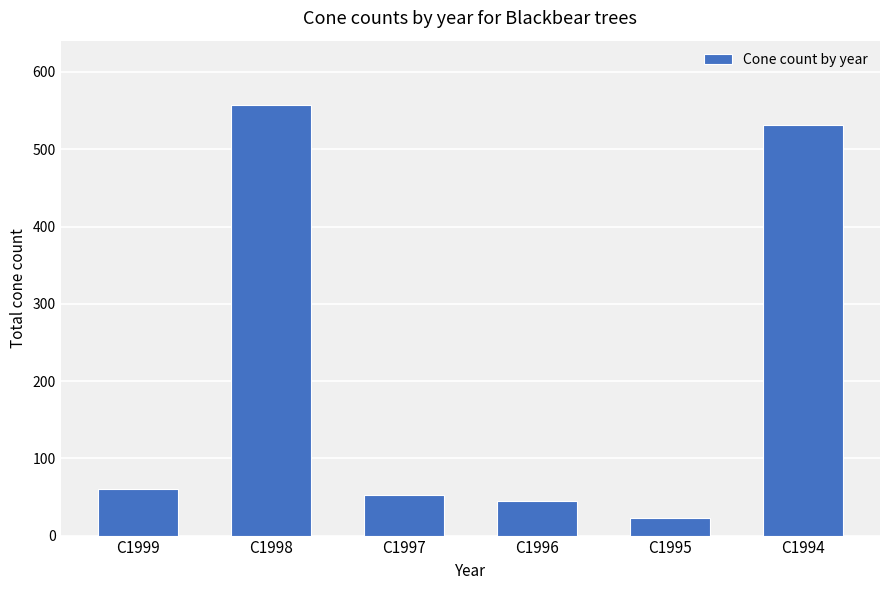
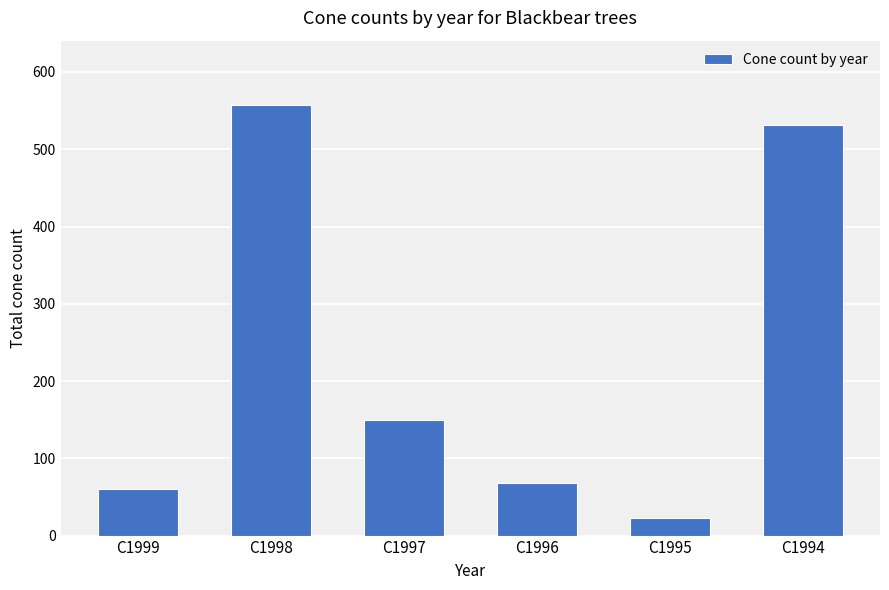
C1997: 50 -> 150
C1996: 50 -> 70
